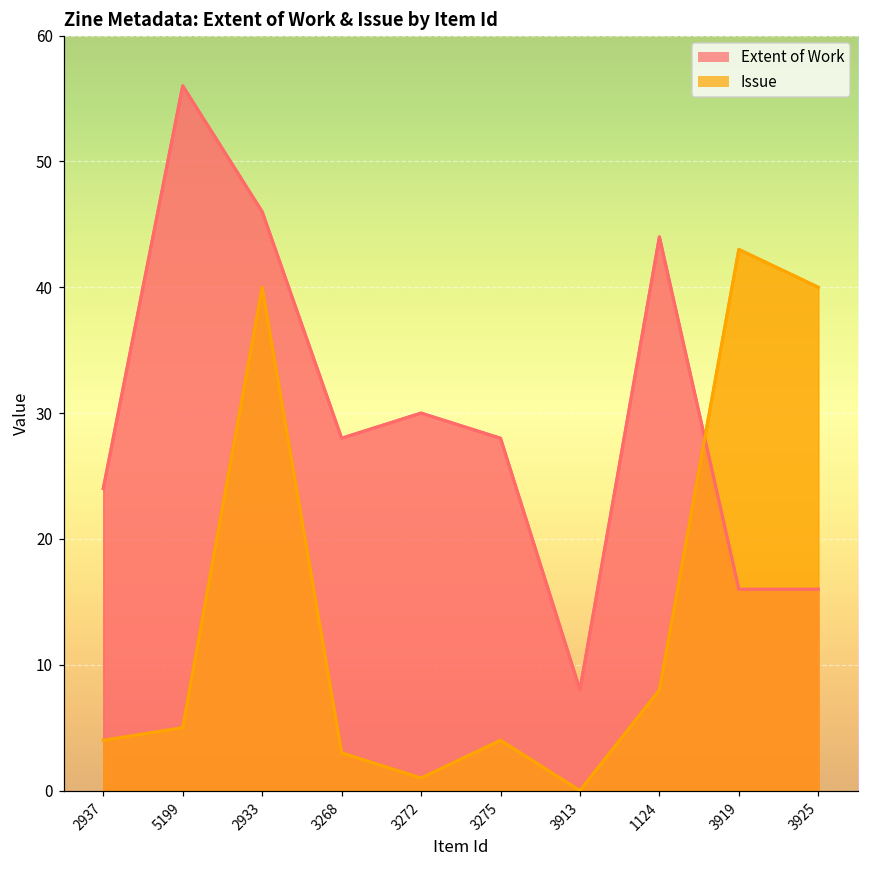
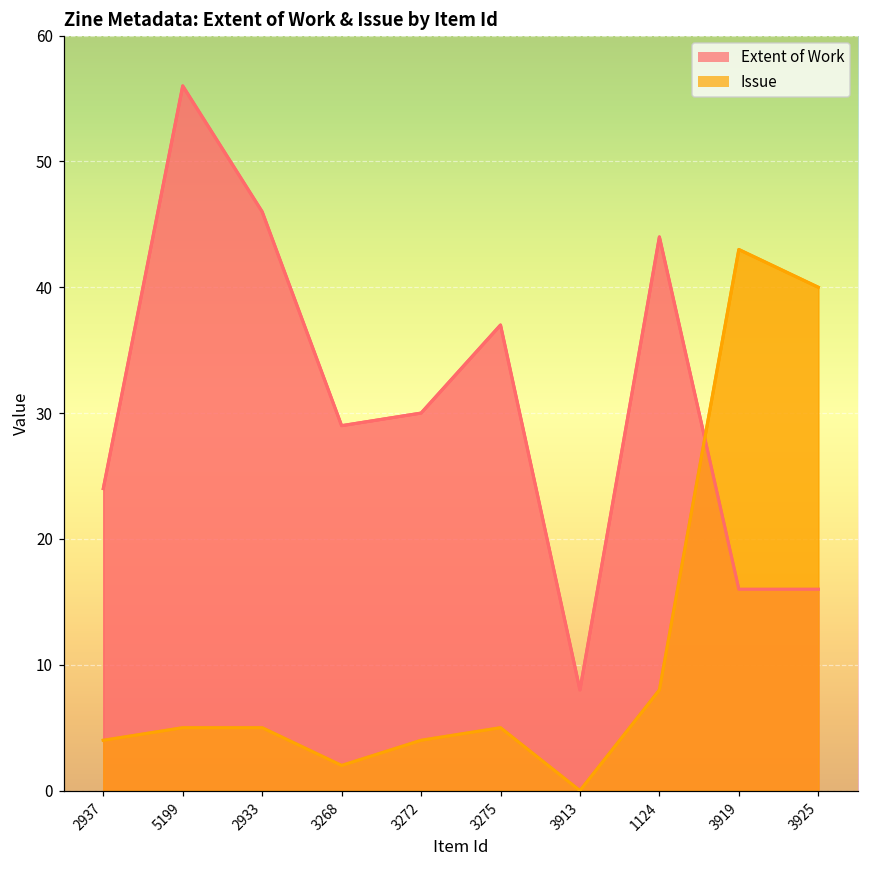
Issue, 2933: 40 -> 5
Extent of Work, 3268: 28 -> 29
Issue, 3268: 3 -> 2
Issue, 3272: 1 -> 4
Extent of Work, 3275: 28 -> 37
Issue, 3275: 4 -> 5
